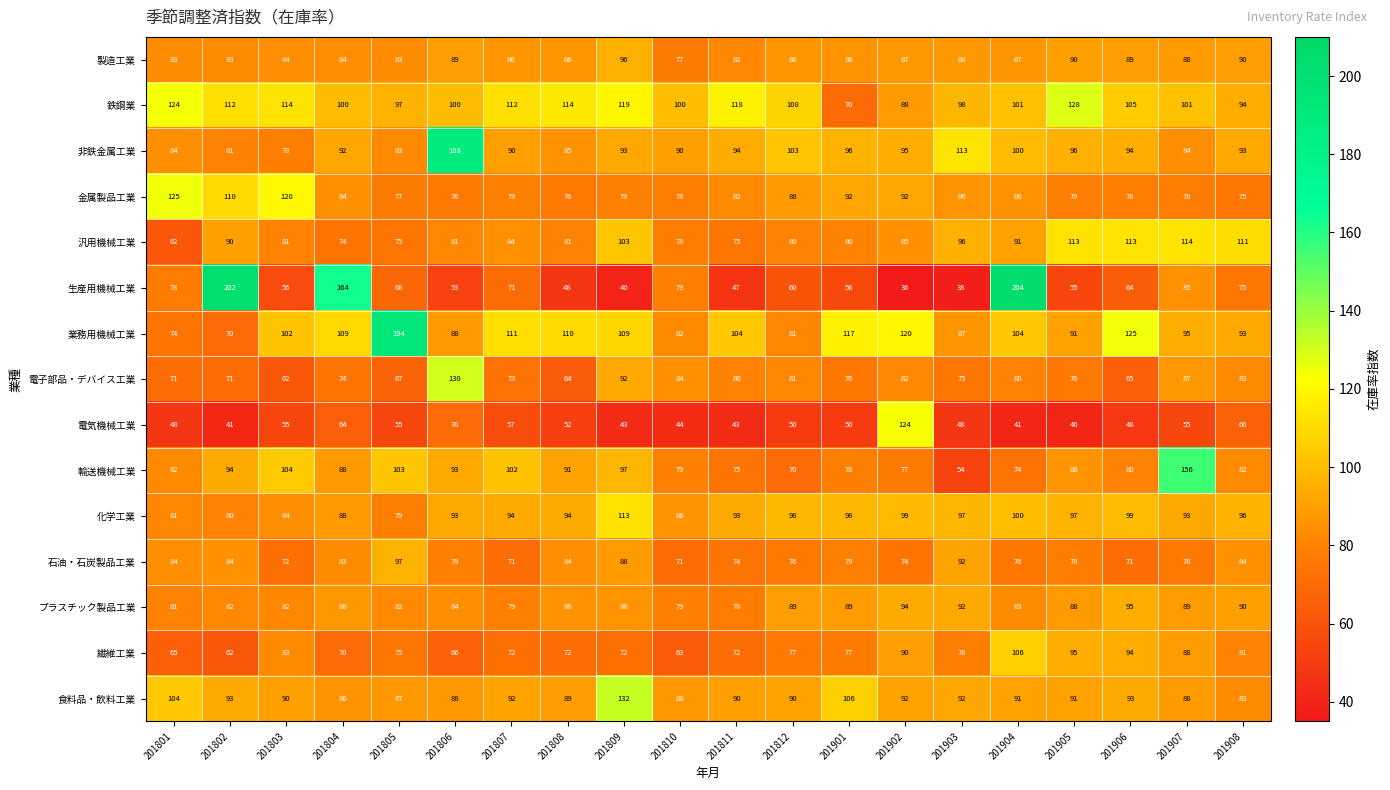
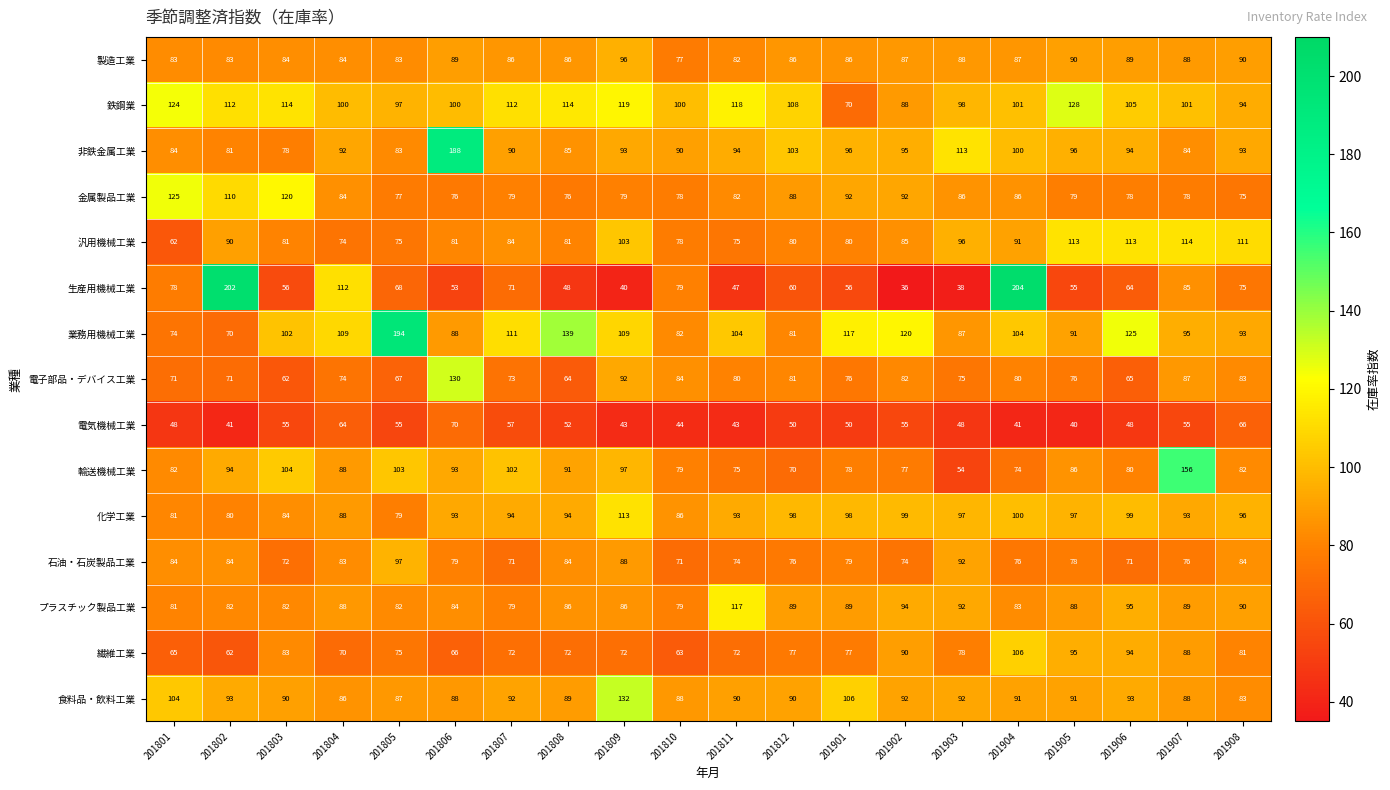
生産用機械工業, 201804: 164 -> 112
業務用機械工業, 201808: 110 -> 139
電気機械工業, 201902: 124 -> 55
プラスチック製品工業, 201811: 78 -> 117
